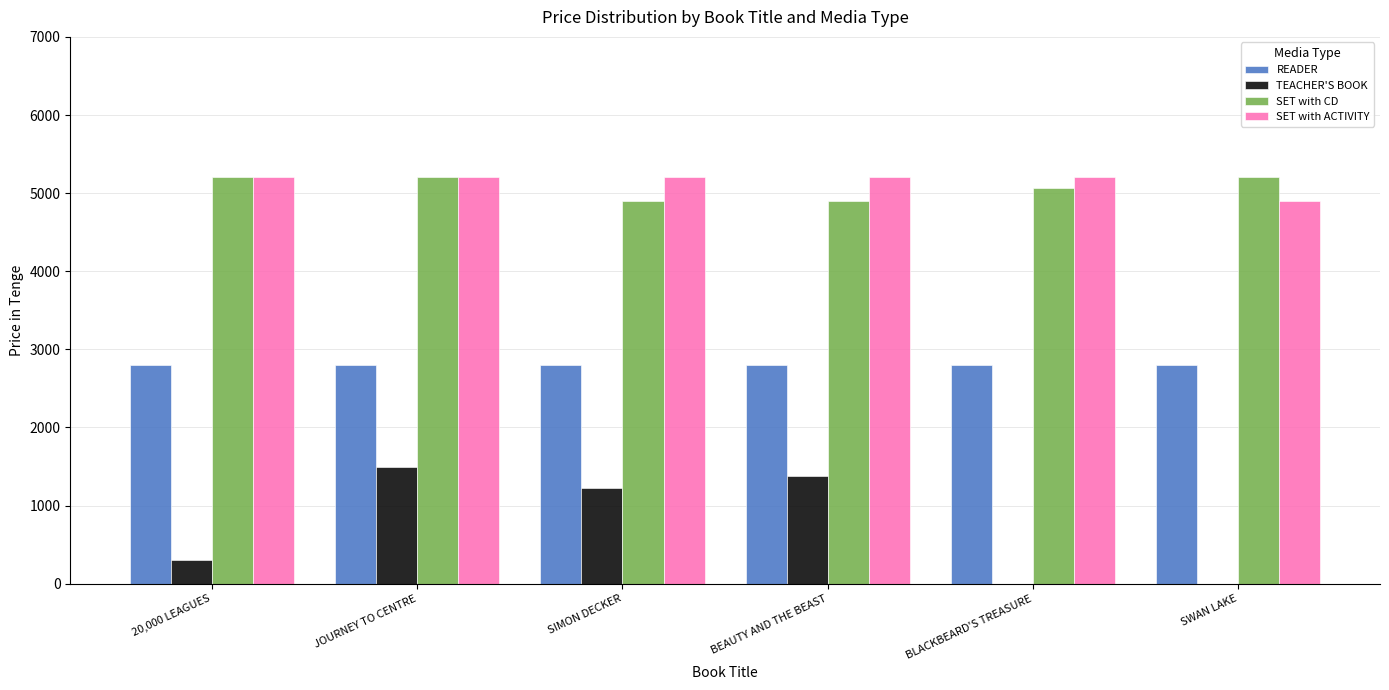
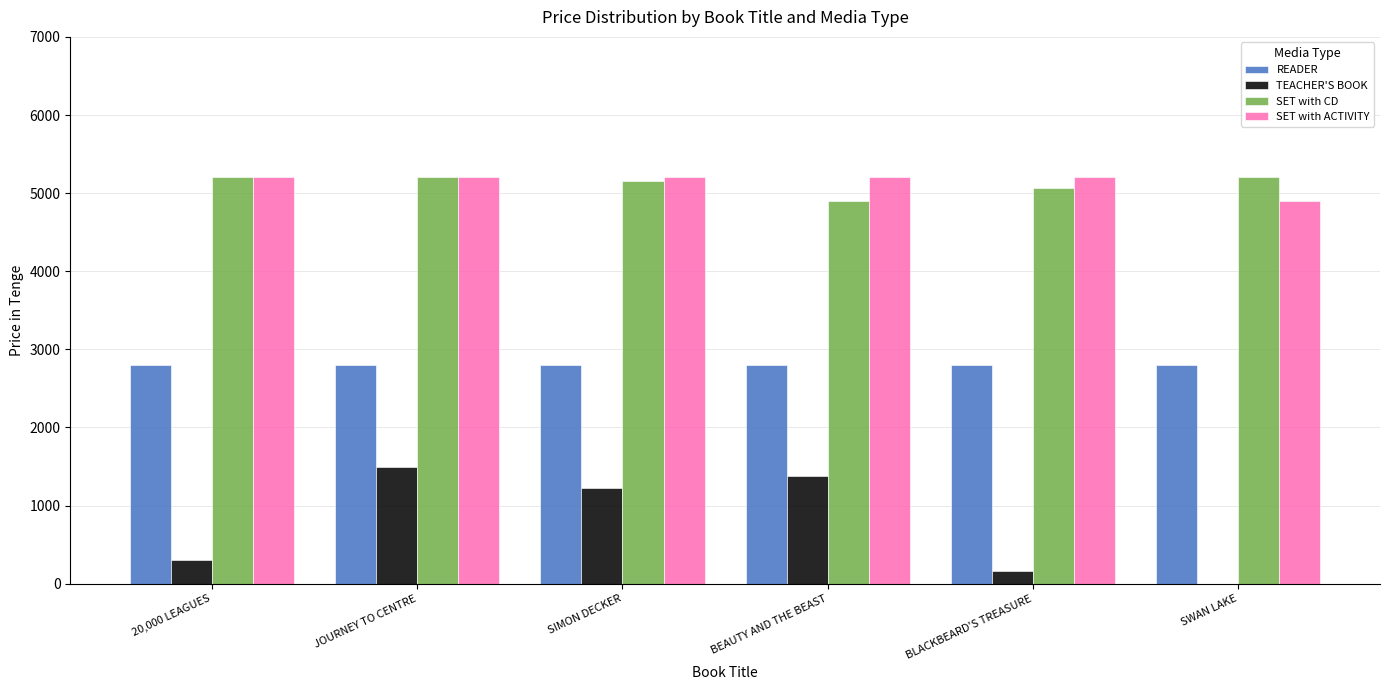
SET with CD, SIMON DECKER: 4900 -> 5200
TEACHER'S BOOK, BLACKBEARD'S TREASURE: 0 -> 200
